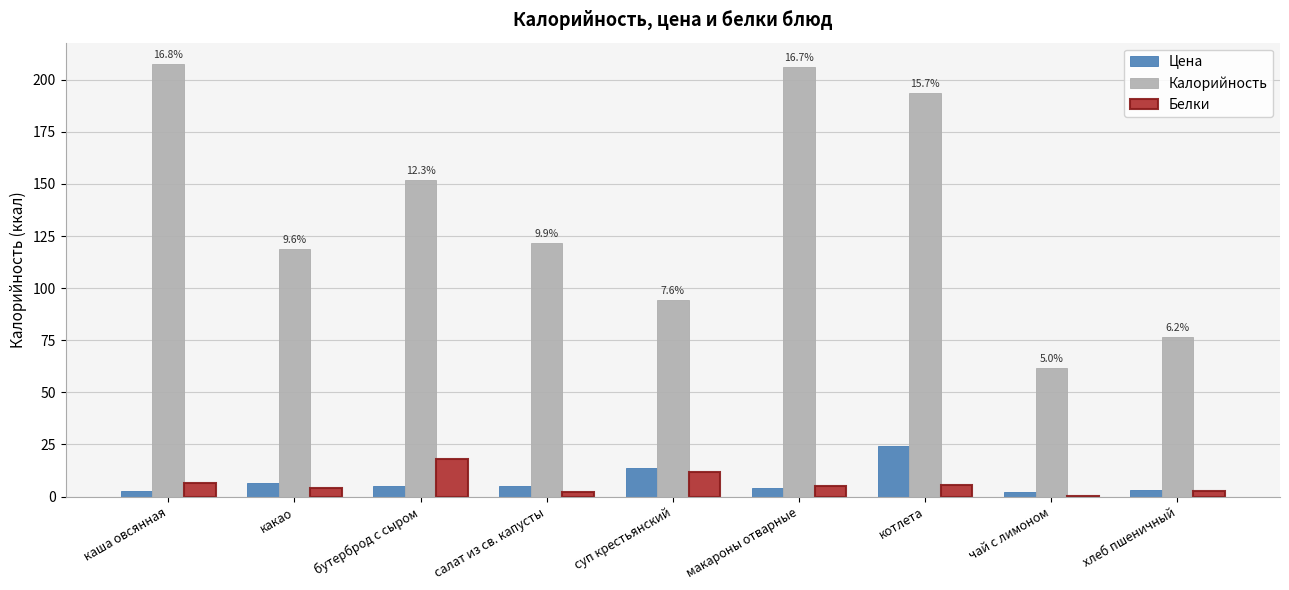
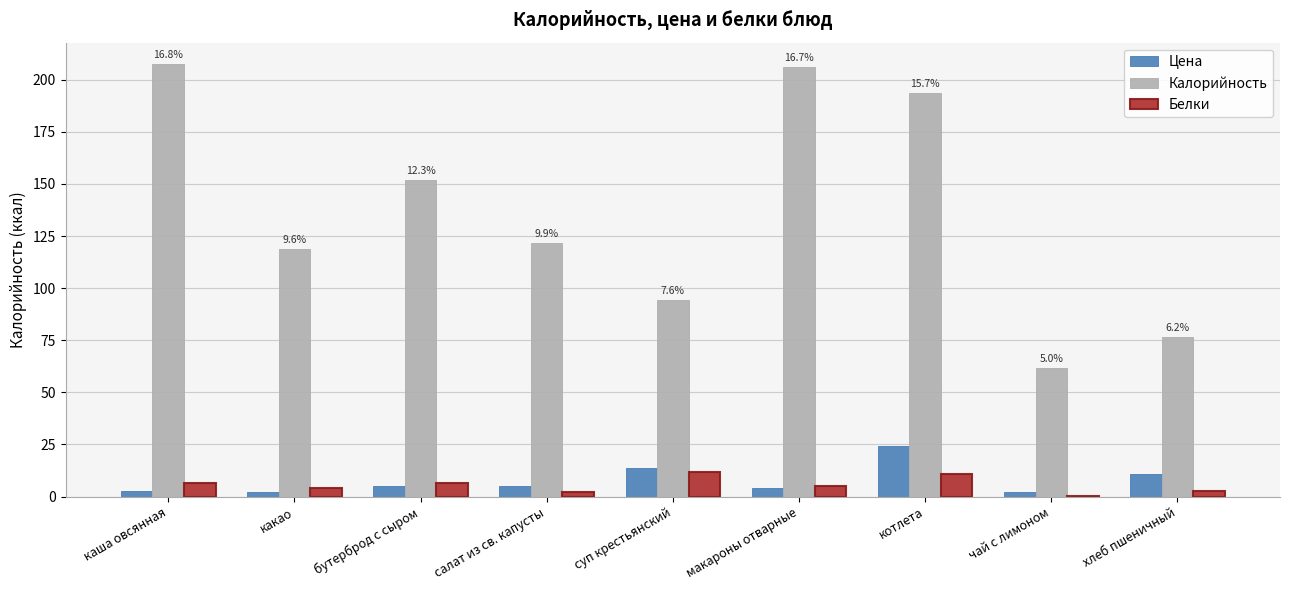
Цена, какао: 7 -> 2
Белки, бутерброд с сыром: 18 -> 7
Белки, котлета: 6 -> 11
Цена, хлеб пшеничный: 3 -> 11
